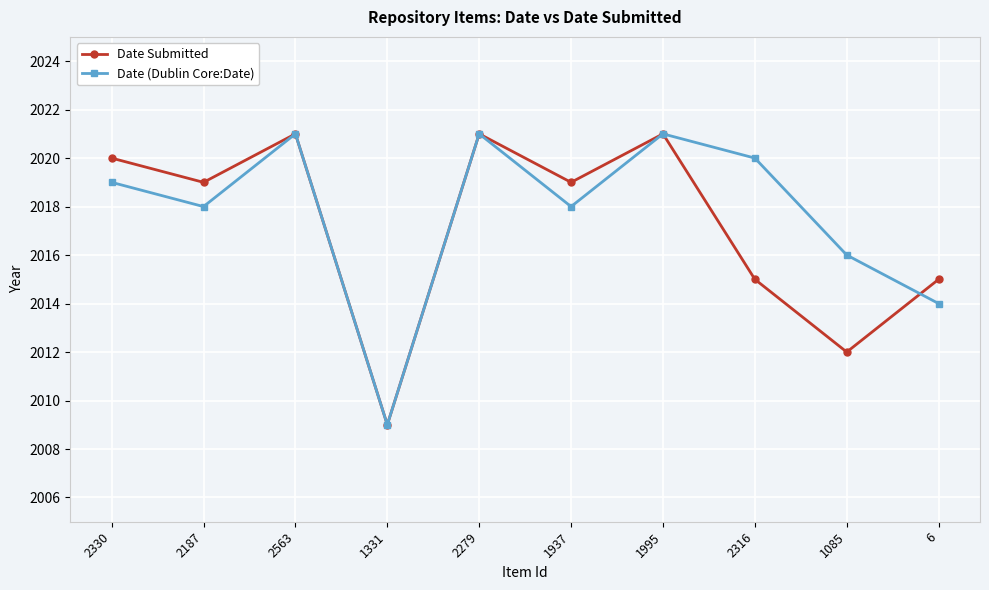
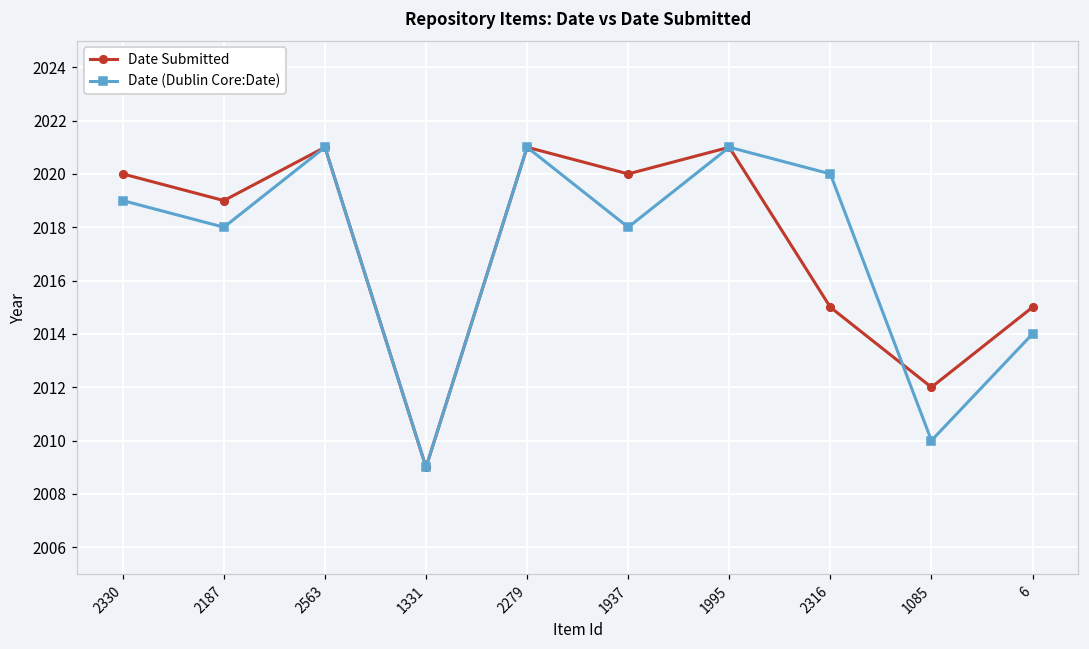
Date Submitted, 1937: 2019 -> 2020
Date (Dublin Core:Date), 1085: 2016 -> 2010
